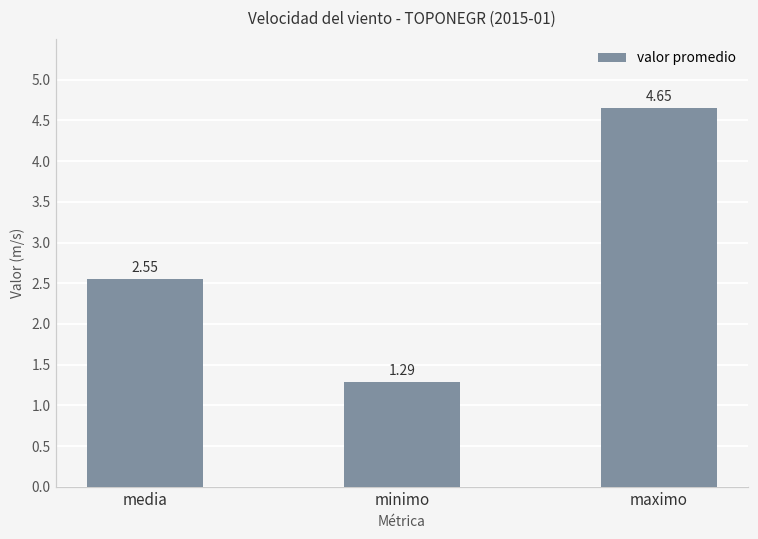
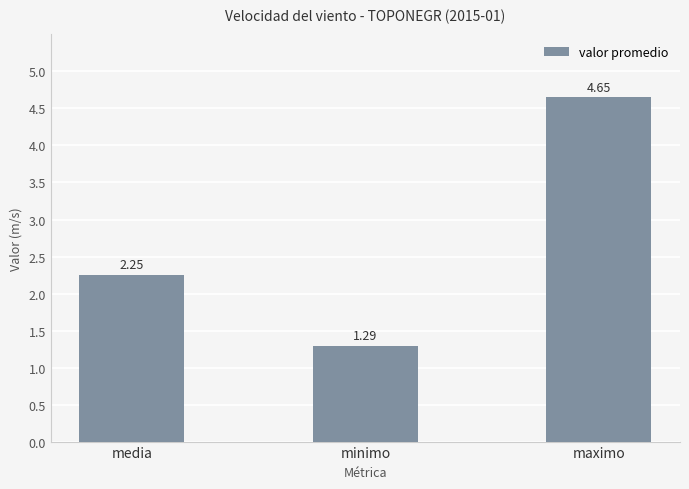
media: 2.55 -> 2.25
